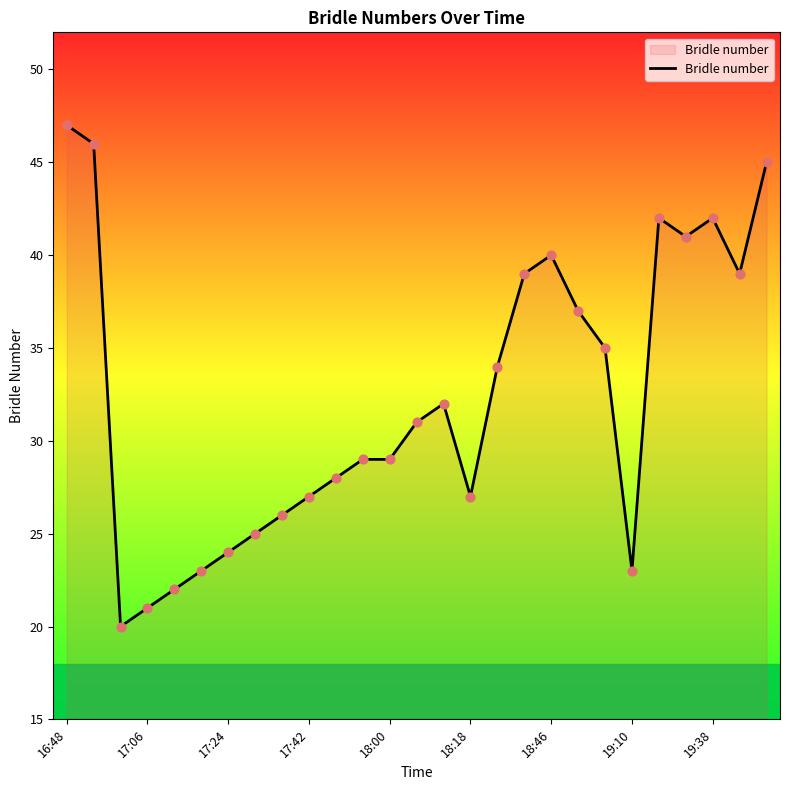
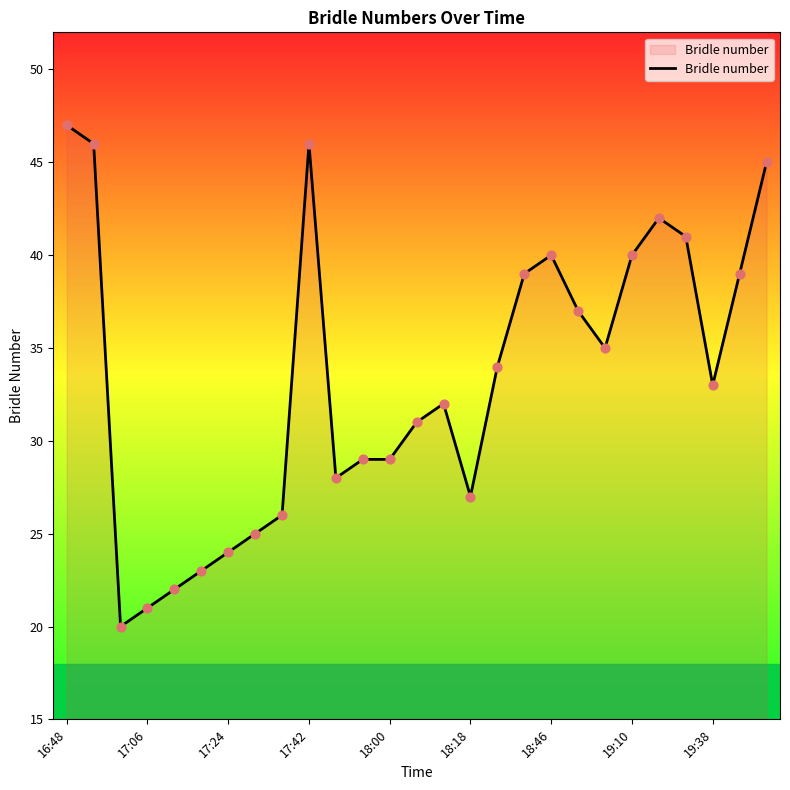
17:42: 27 -> 46
19:10: 23 -> 40
19:38: 42 -> 33
